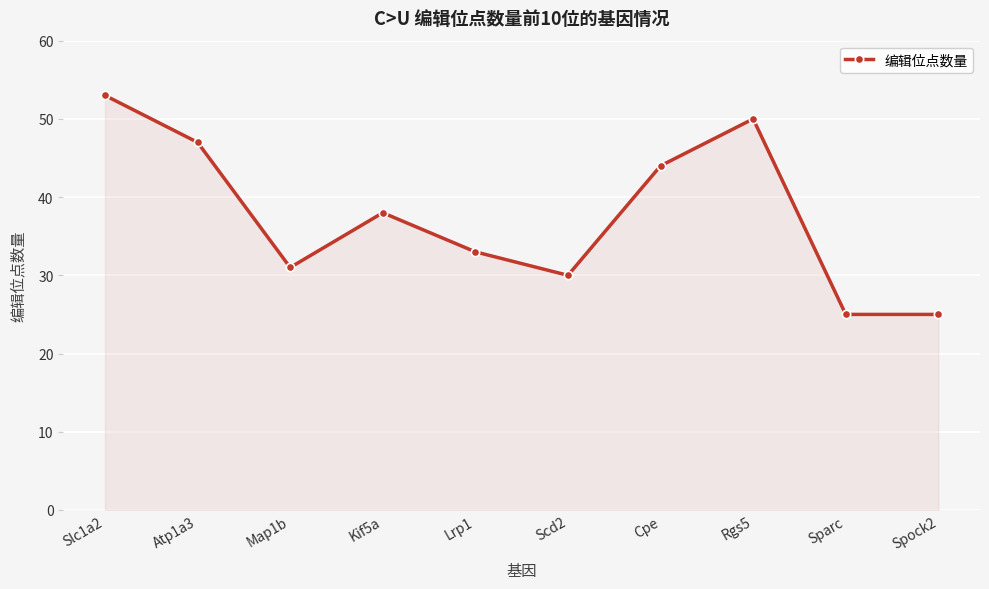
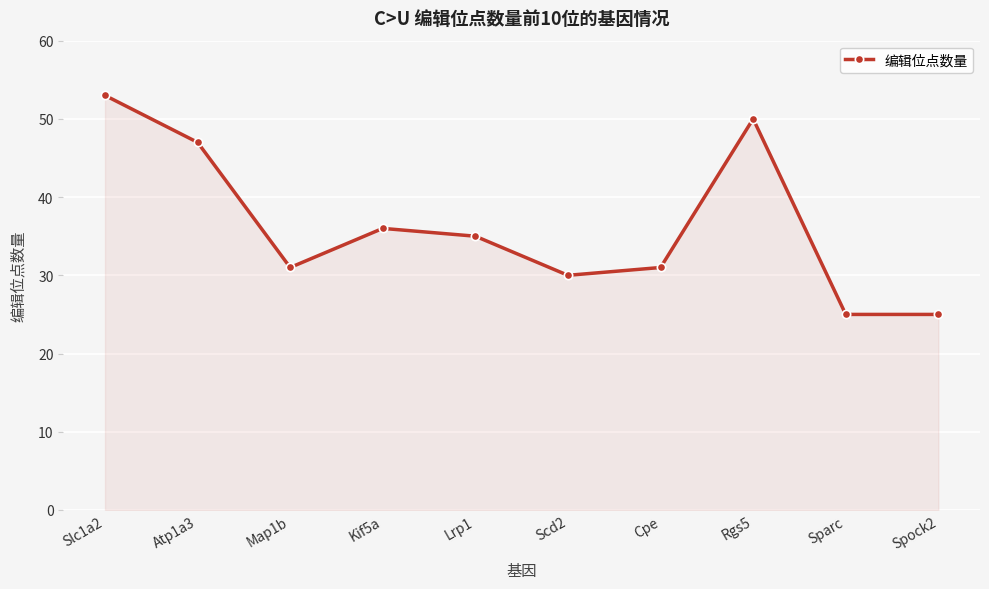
Kif5a: 38 -> 36
Lrp1: 33 -> 35
Cpe: 44 -> 31
